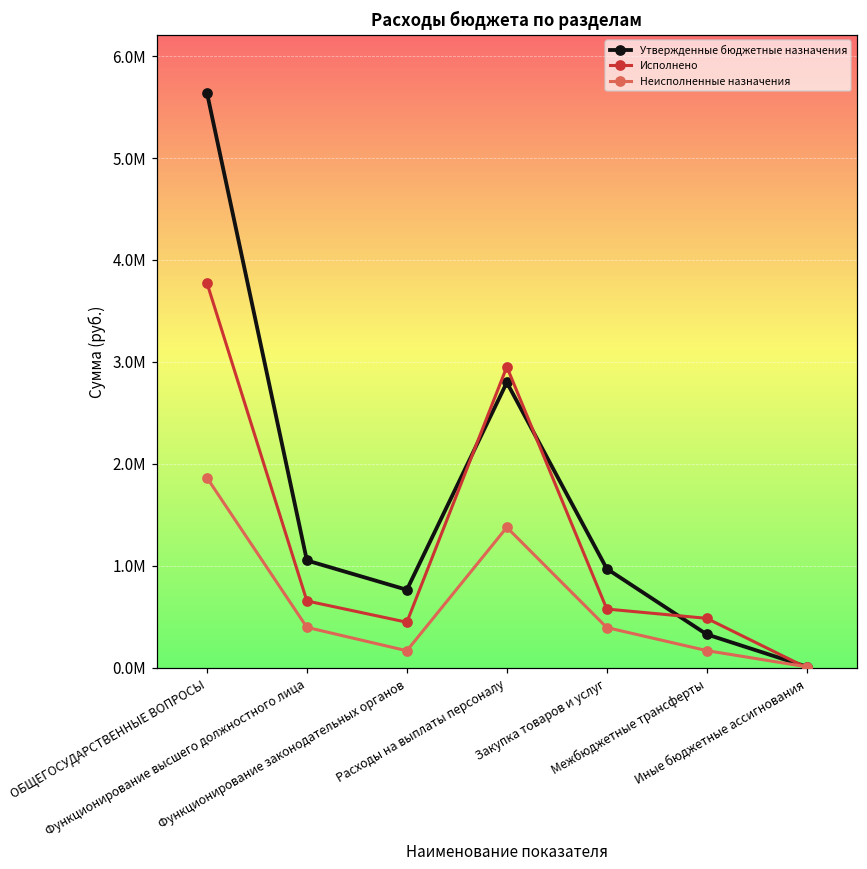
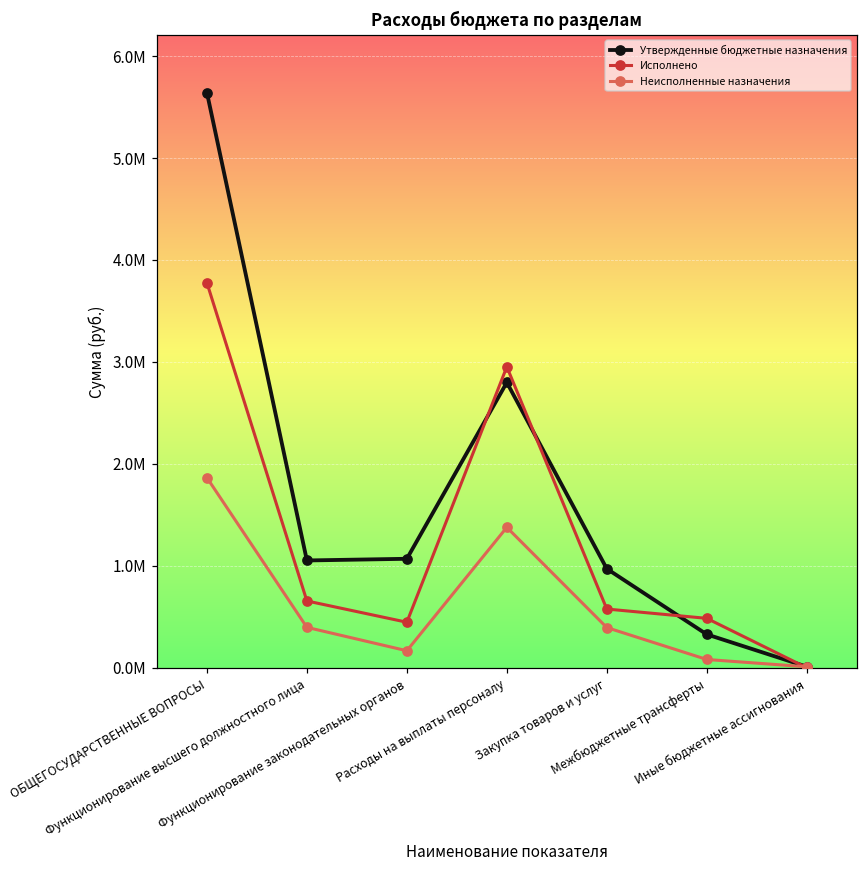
Утвержденные бюджетные назначения, Функционирование законодательных органов: 800000 -> 1100000
Неисполненные назначения, Межбюджетные трансферты: 200000 -> 100000
